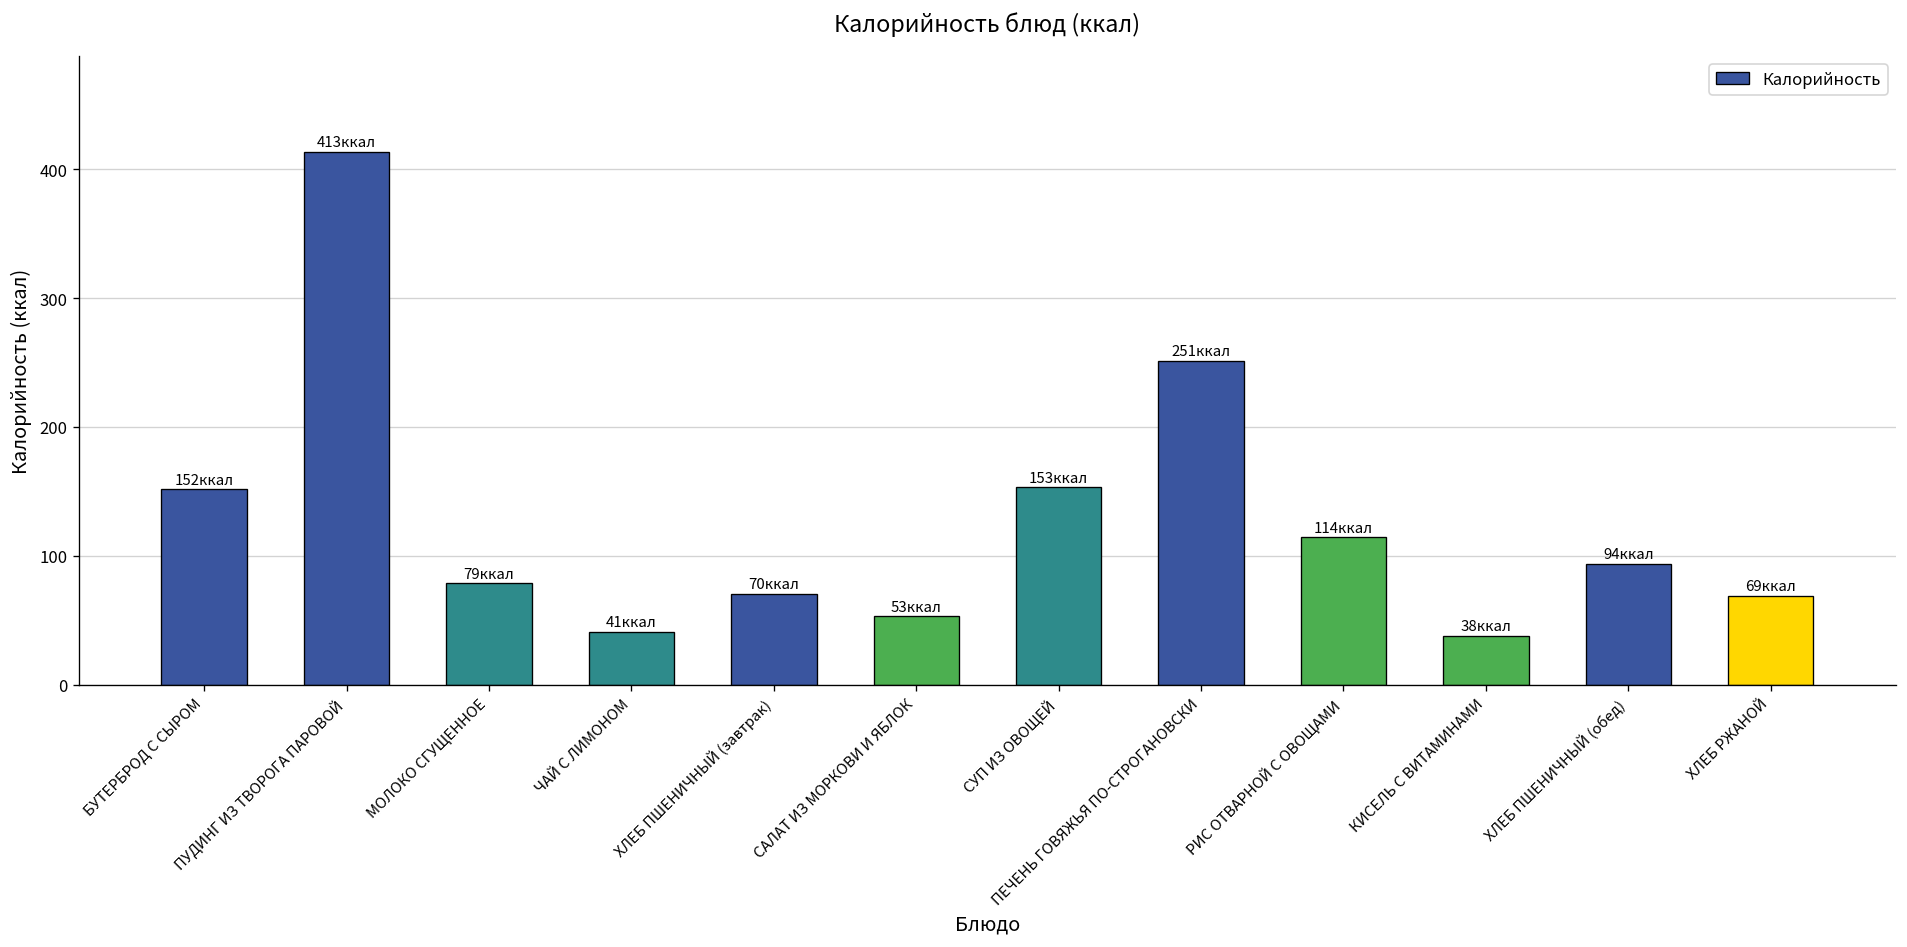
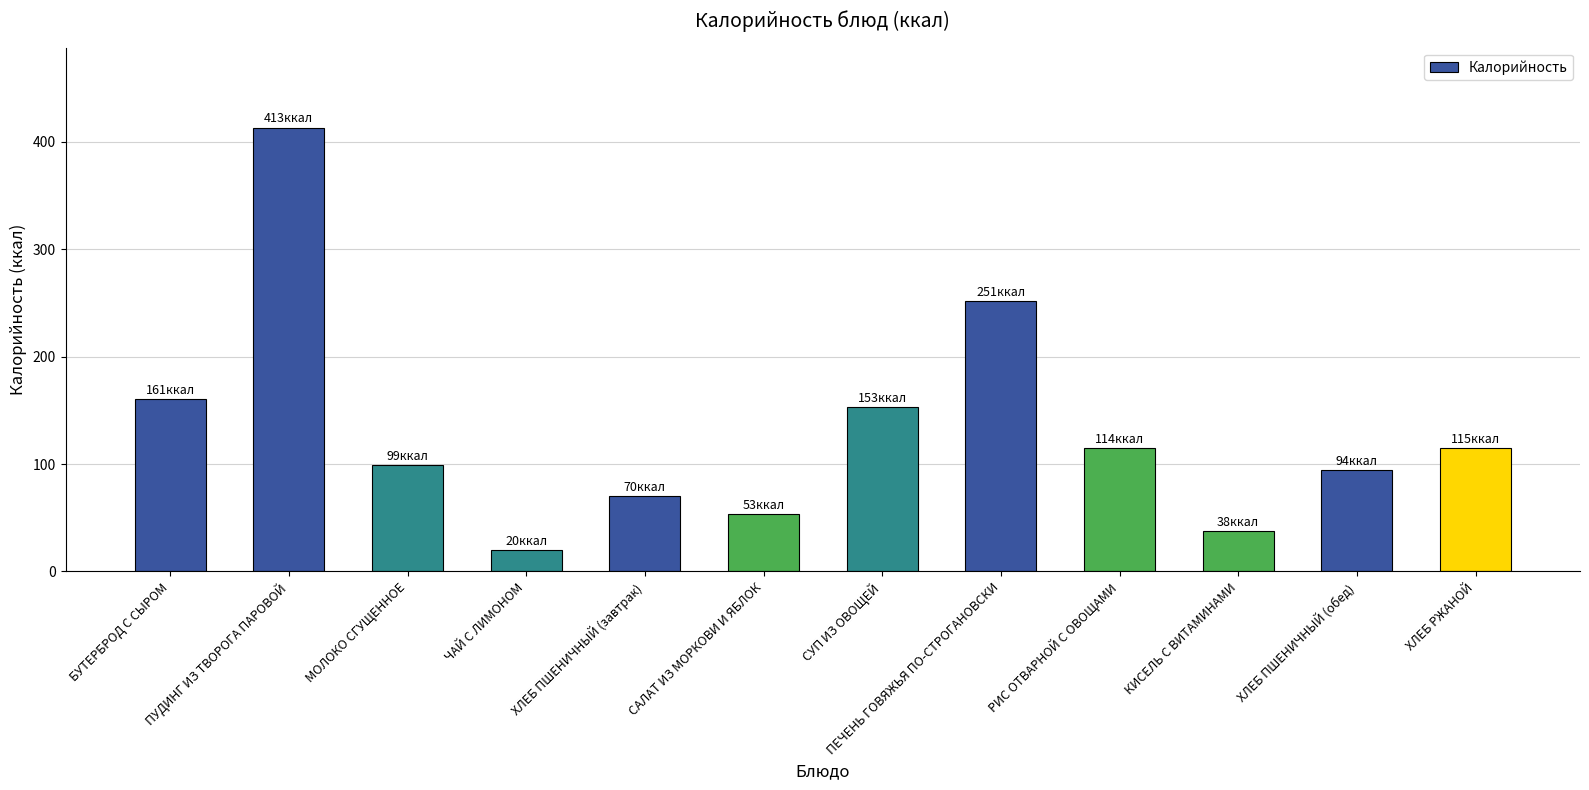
БУТЕРБРОД С СЫРОМ: 152 -> 161
МОЛОКО СГУЩЕННОЕ: 79 -> 99
ЧАЙ С ЛИМОНОМ: 41 -> 20
ХЛЕБ РЖАНОЙ: 69 -> 115
